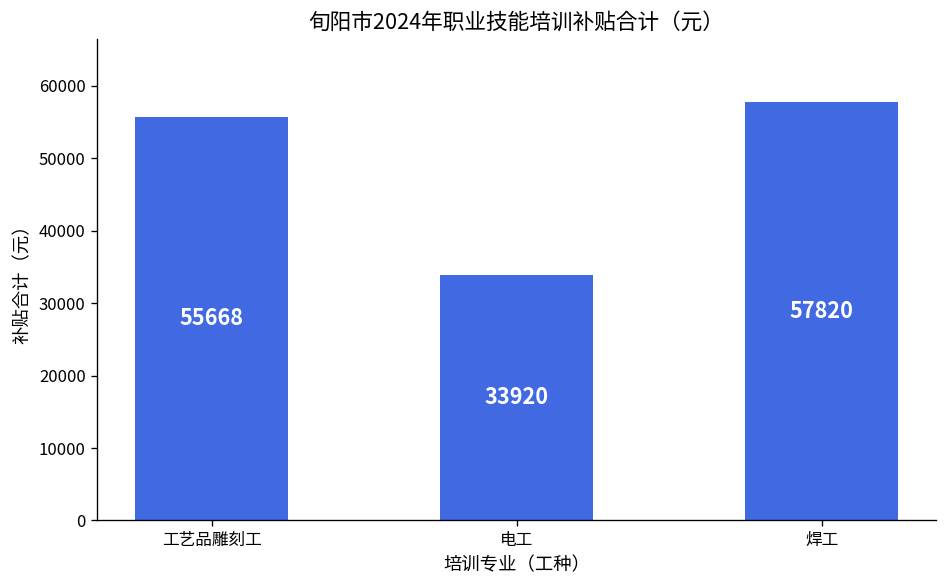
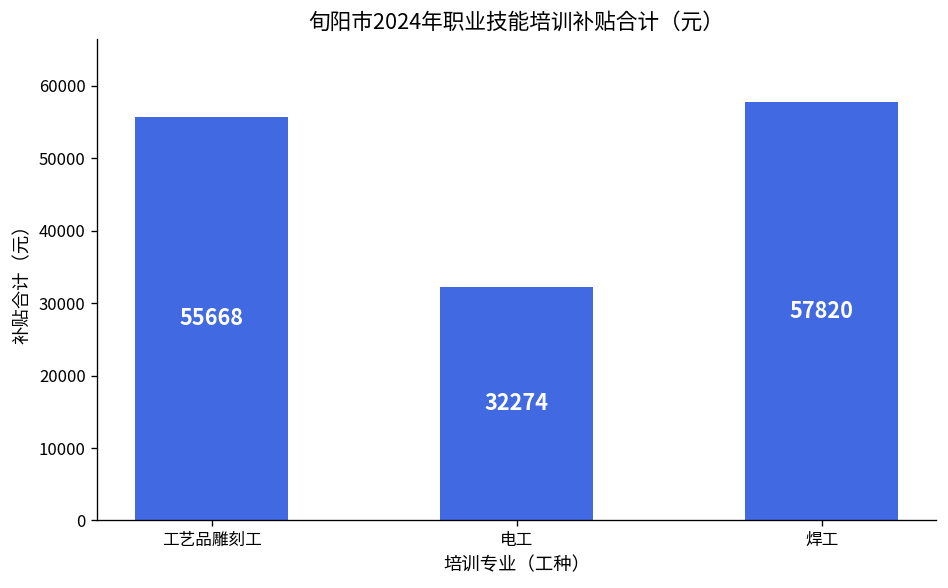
电工: 33920 -> 32274
